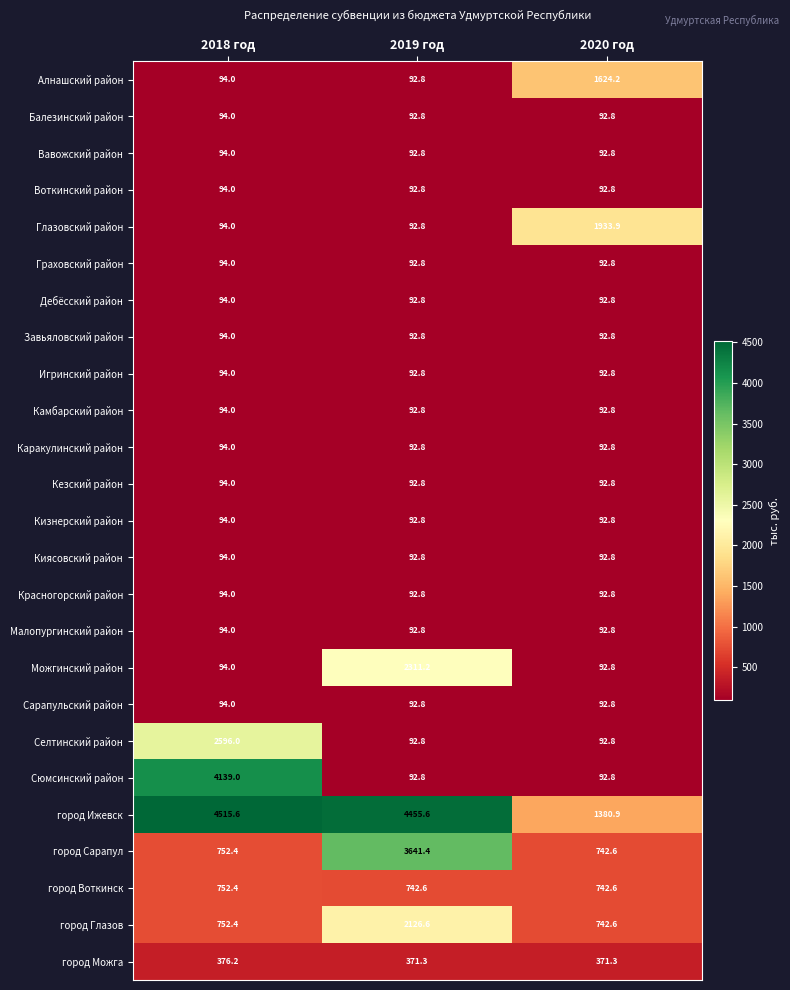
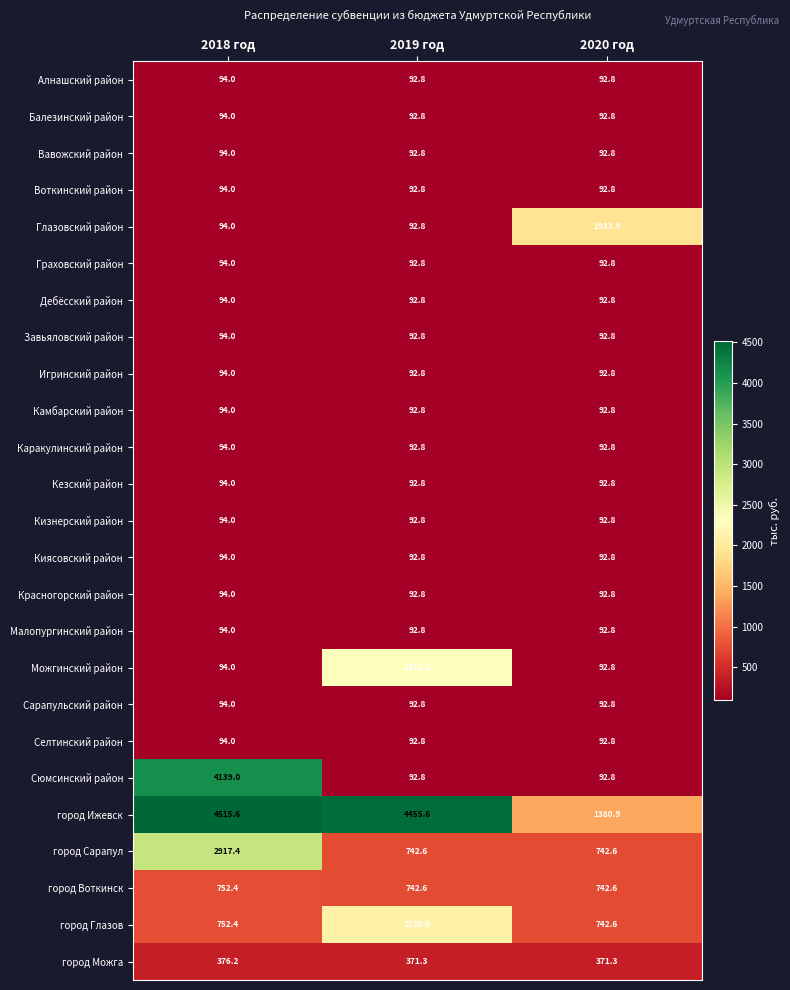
Алнашский район, 2020 год: 1624.2 -> 92.8
Селтинский район, 2018 год: 2596.0 -> 94.0
город Сарапул, 2018 год: 752.4 -> 2917.4
город Сарапул, 2019 год: 3641.4 -> 742.6
